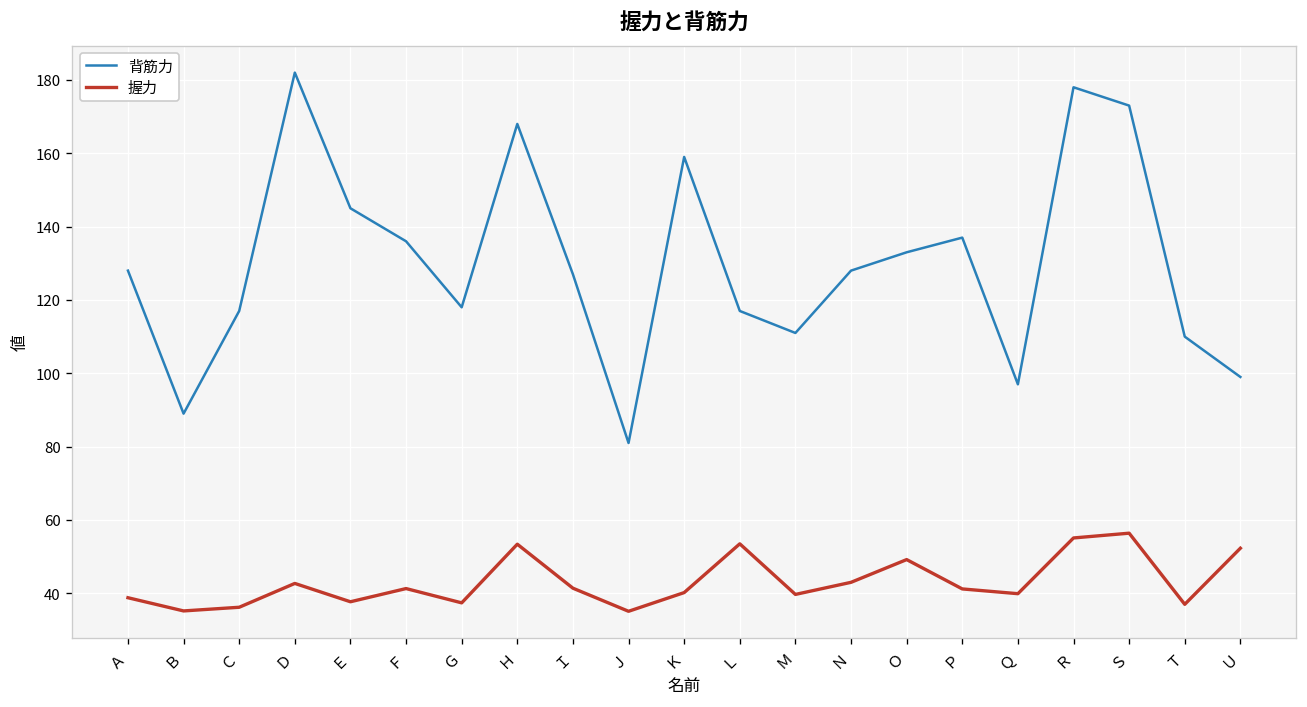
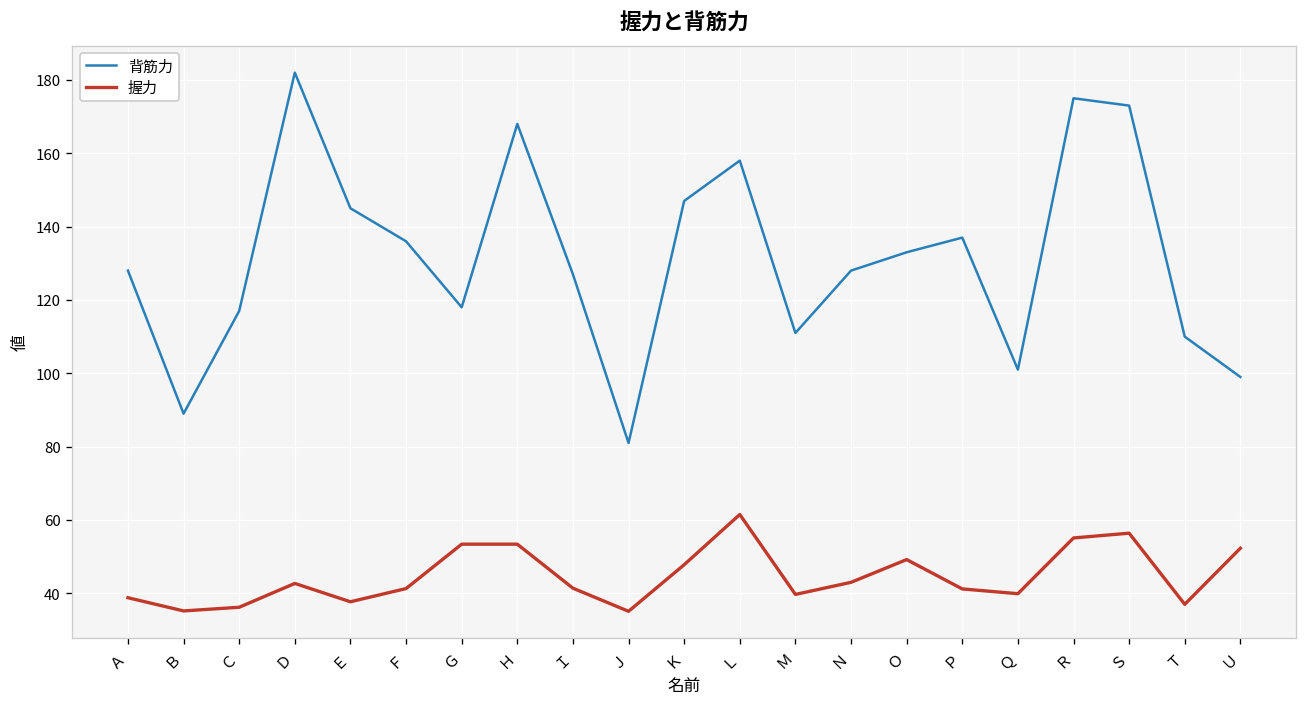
握力, Ｇ: 37 -> 53
背筋力, Ｋ: 159 -> 147
握力, Ｋ: 40 -> 48
背筋力, Ｌ: 117 -> 158
握力, Ｌ: 54 -> 62
背筋力, Ｑ: 97 -> 101
背筋力, Ｒ: 178 -> 175
